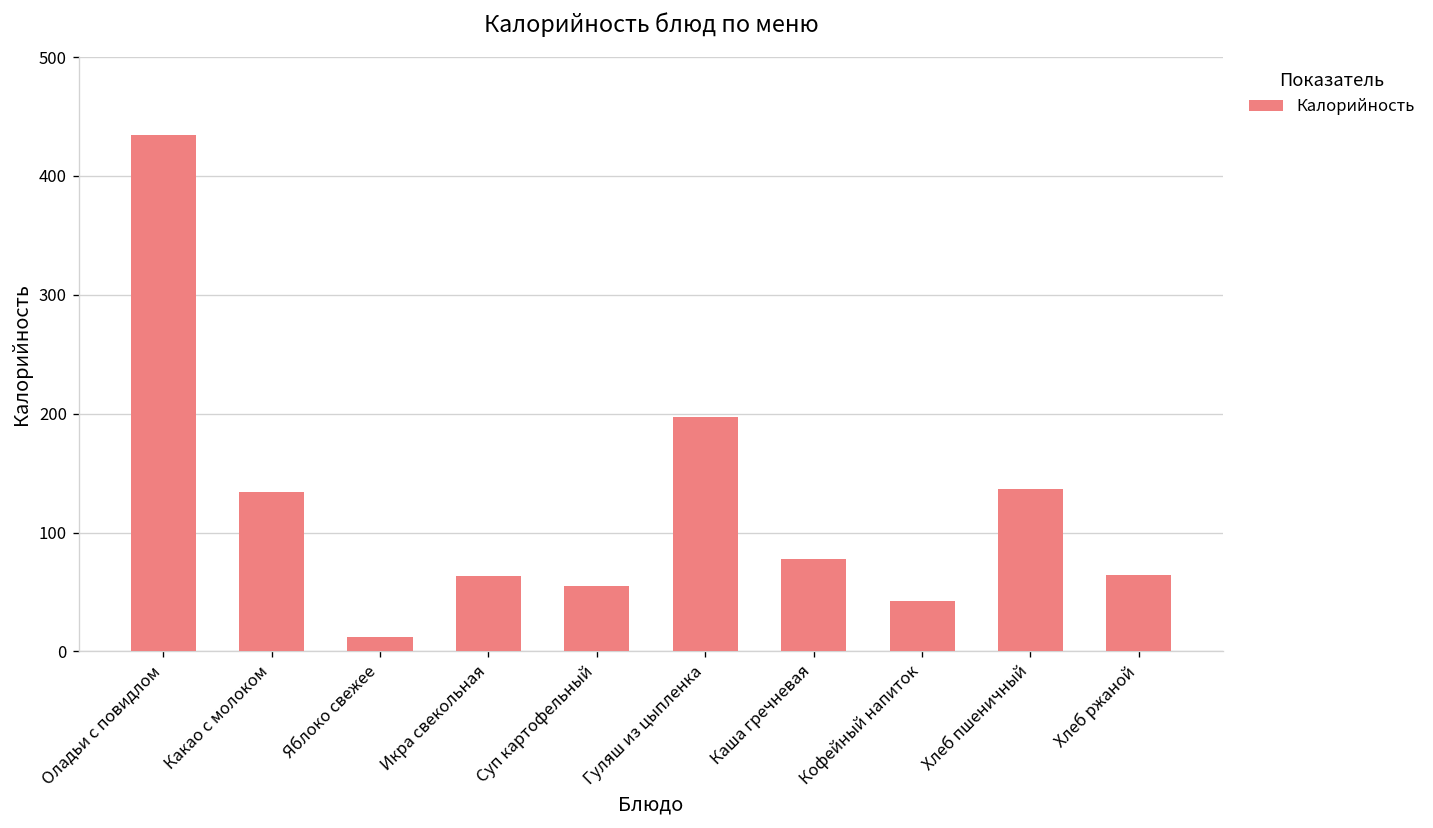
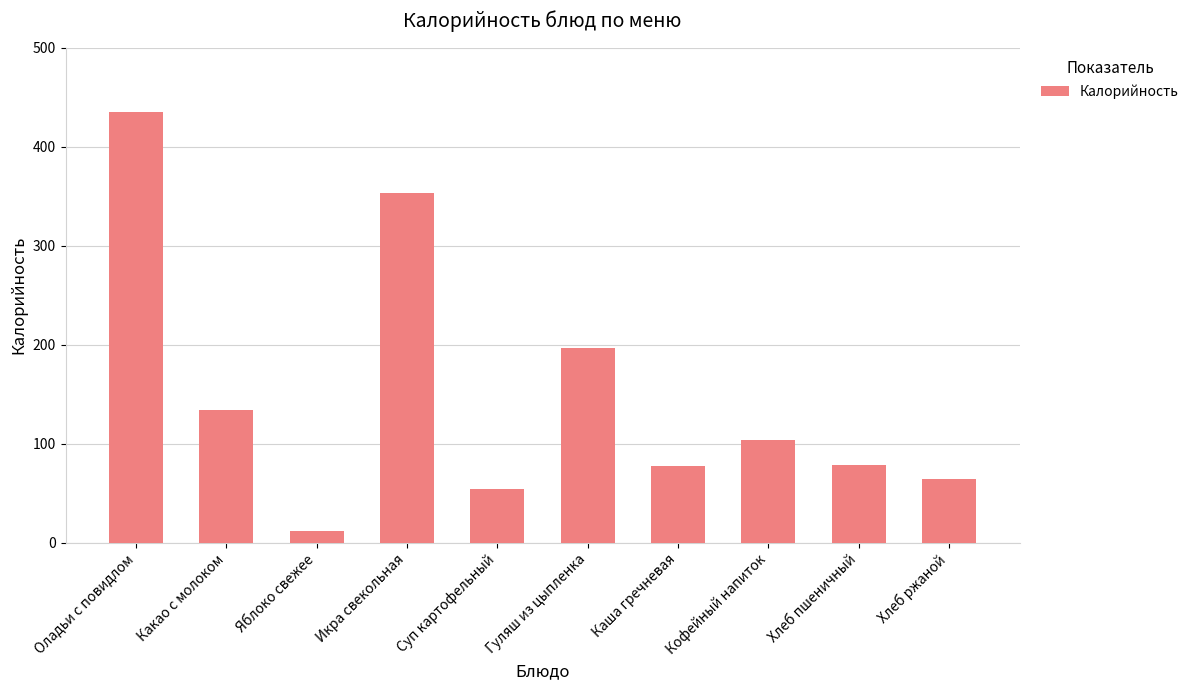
Икра свекольная: 60 -> 350
Кофейный напиток: 40 -> 100
Хлеб пшеничный: 140 -> 80
